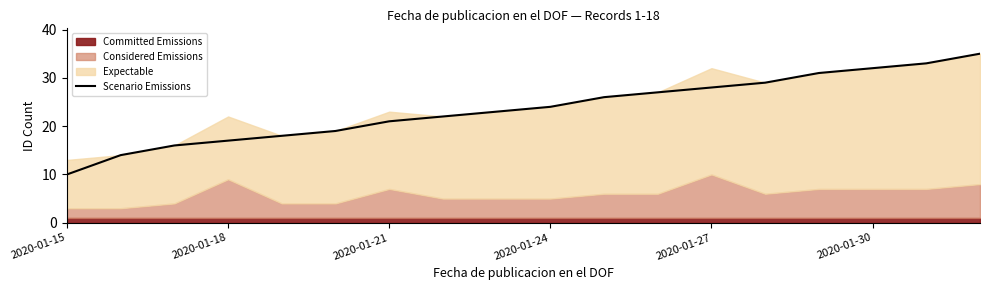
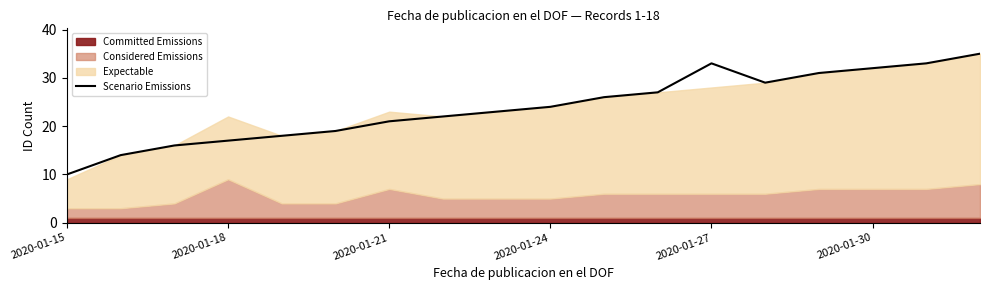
Expectable, 2020-01-15: 10 -> 6
Scenario Emissions, 2020-01-27: 28 -> 33
Considered Emissions, 2020-01-27: 9 -> 5
